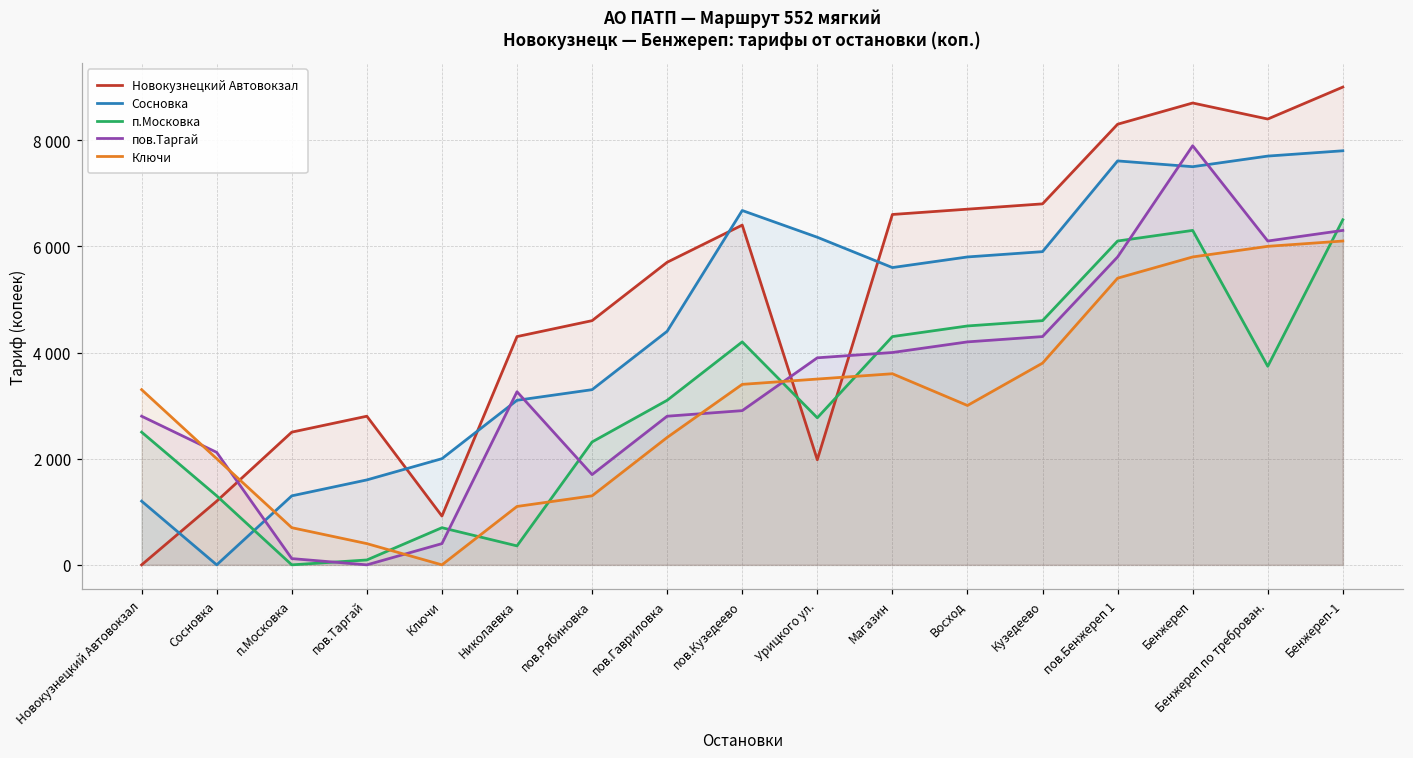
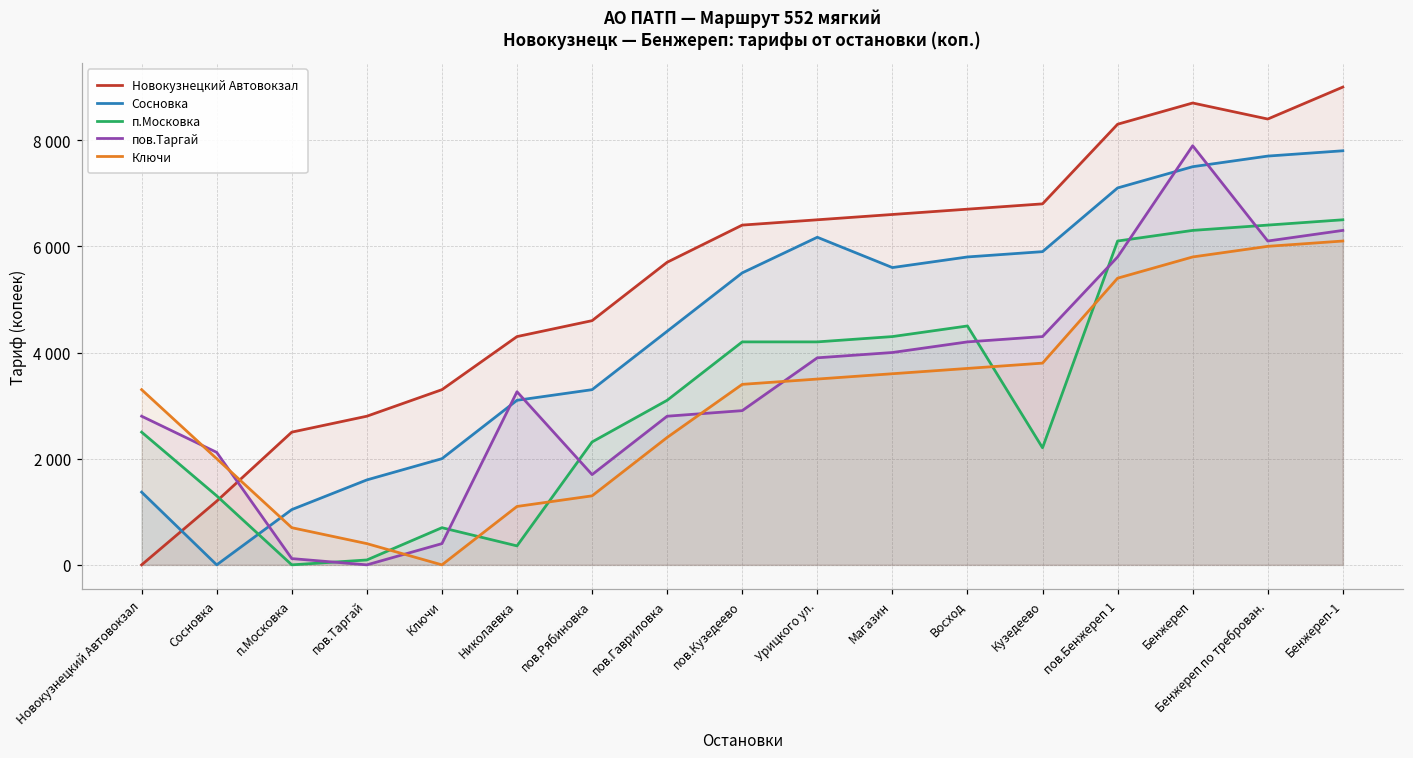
Сосновка, Новокузнецкий Автовокзал: 1200 -> 1400
Сосновка, п.Московка: 1300 -> 1000
Новокузнецкий Автовокзал, Ключи: 900 -> 3300
Сосновка, пов.Кузедеево: 6700 -> 5500
Новокузнецкий Автовокзал, Урицкого ул.: 2000 -> 6500
п.Московка, Урицкого ул.: 2800 -> 4200
Ключи, Восход: 3000 -> 3700
п.Московка, Кузедеево: 4600 -> 2200
Сосновка, пов.Бенжереп 1: 7600 -> 7100
п.Московка, Бенжереп по треброван.: 3700 -> 6400
